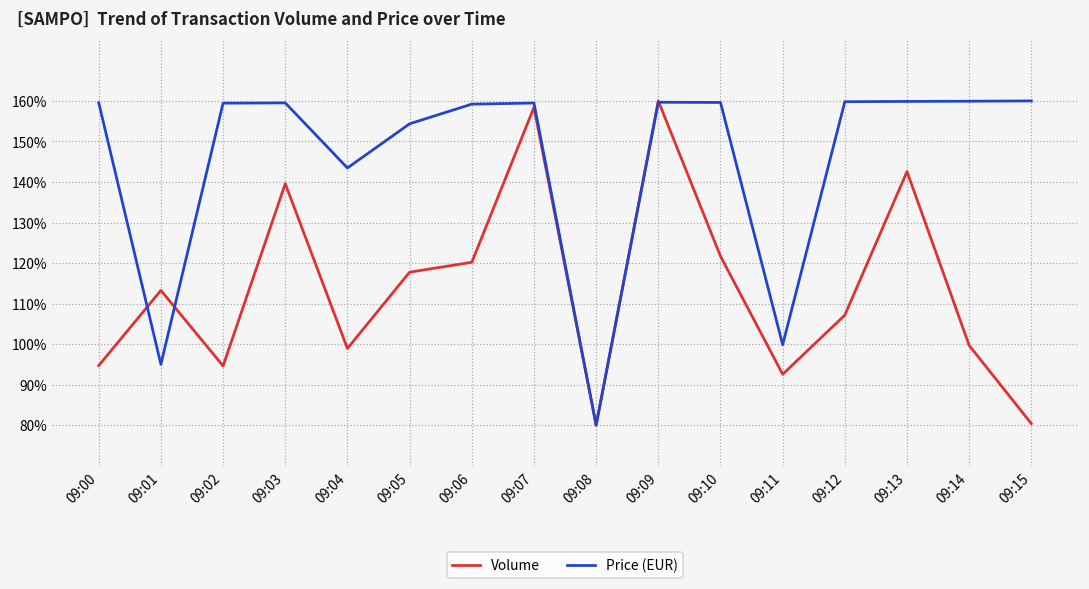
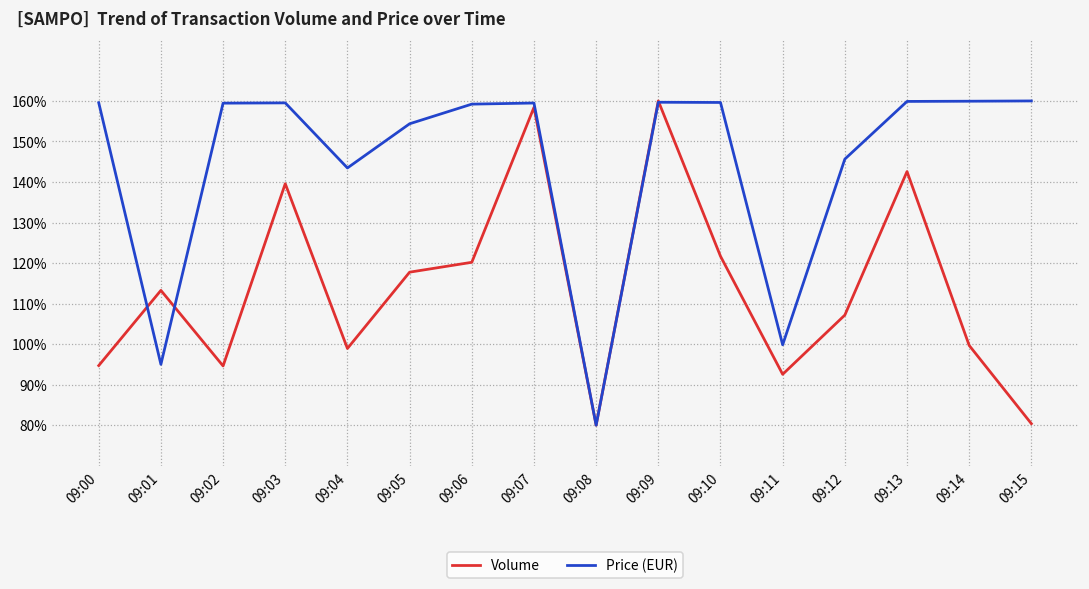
Price (EUR), 09:12: 160% -> 146%
